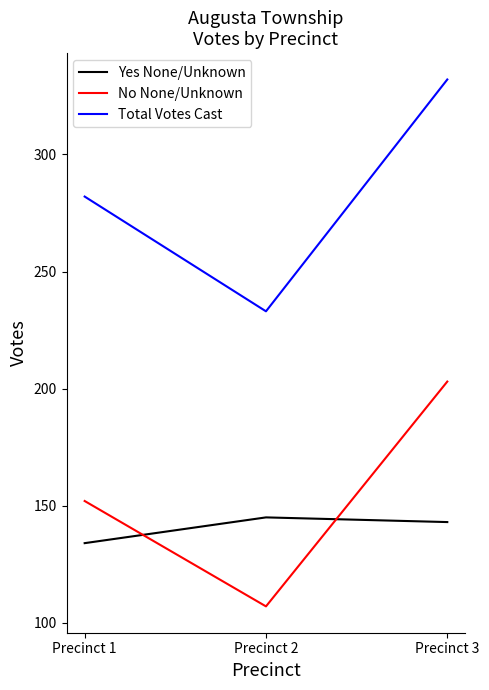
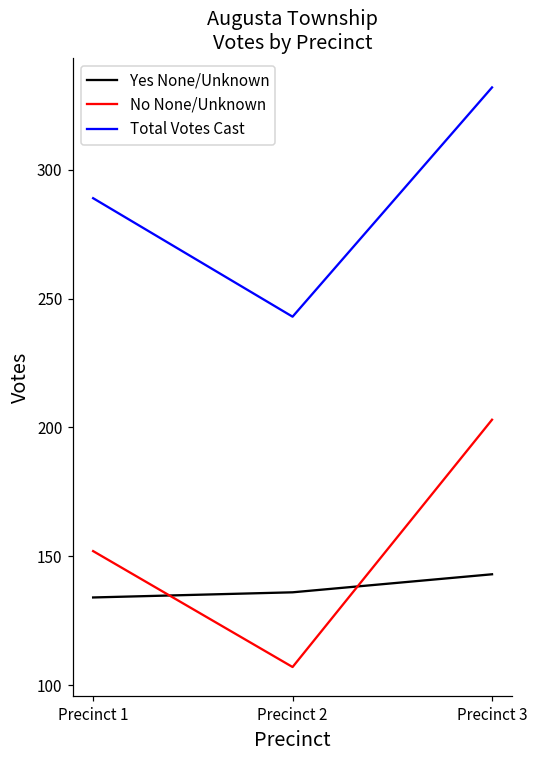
Total Votes Cast, Precinct 1: 282 -> 289
Yes None/Unknown, Precinct 2: 145 -> 136
Total Votes Cast, Precinct 2: 233 -> 243
